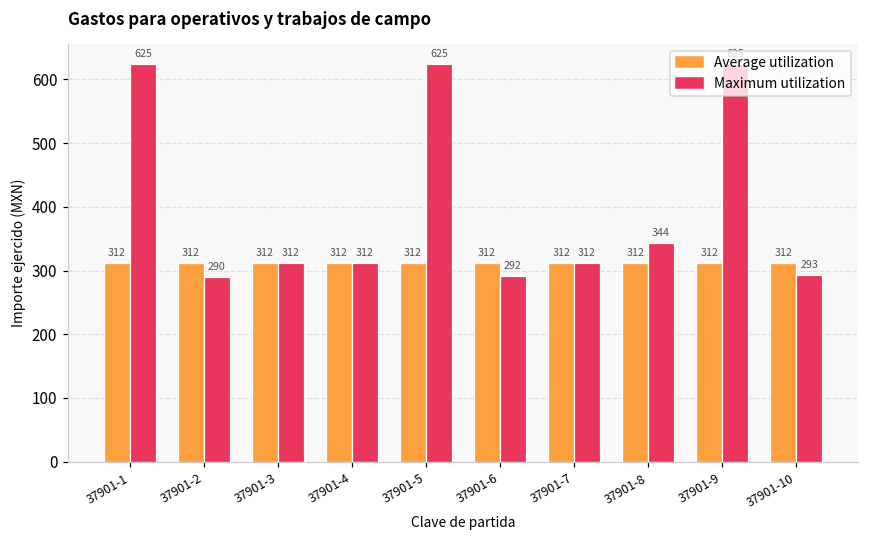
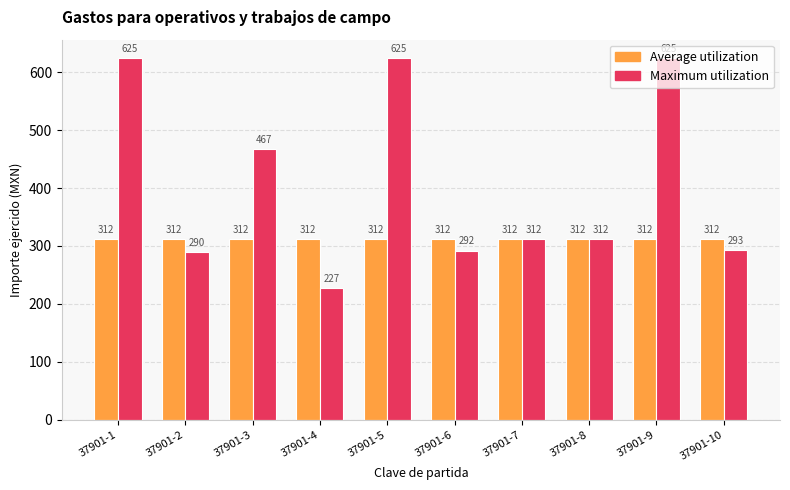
Maximum utilization, 37901-3: 312 -> 467
Maximum utilization, 37901-4: 312 -> 227
Maximum utilization, 37901-8: 344 -> 312
